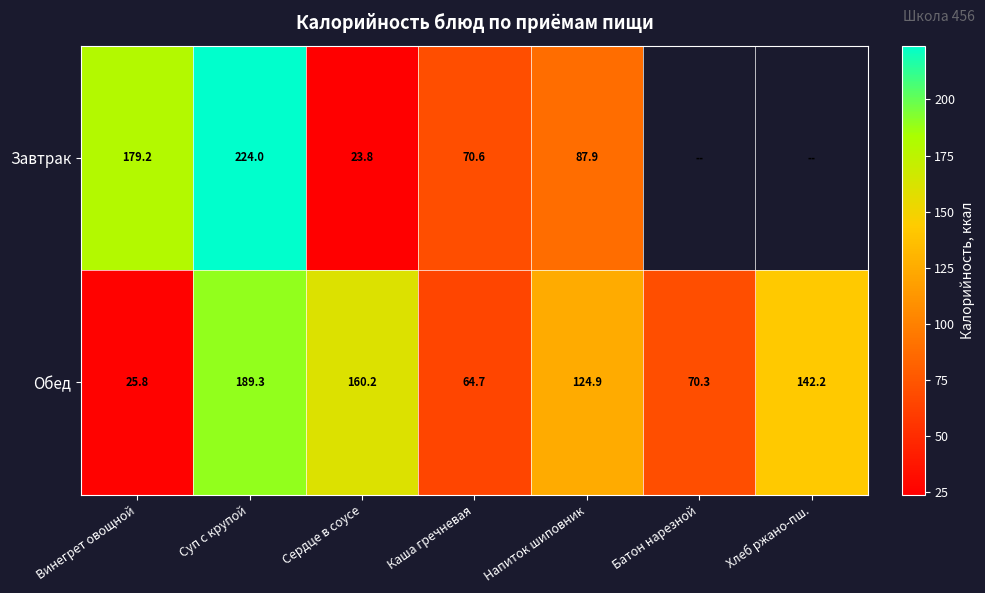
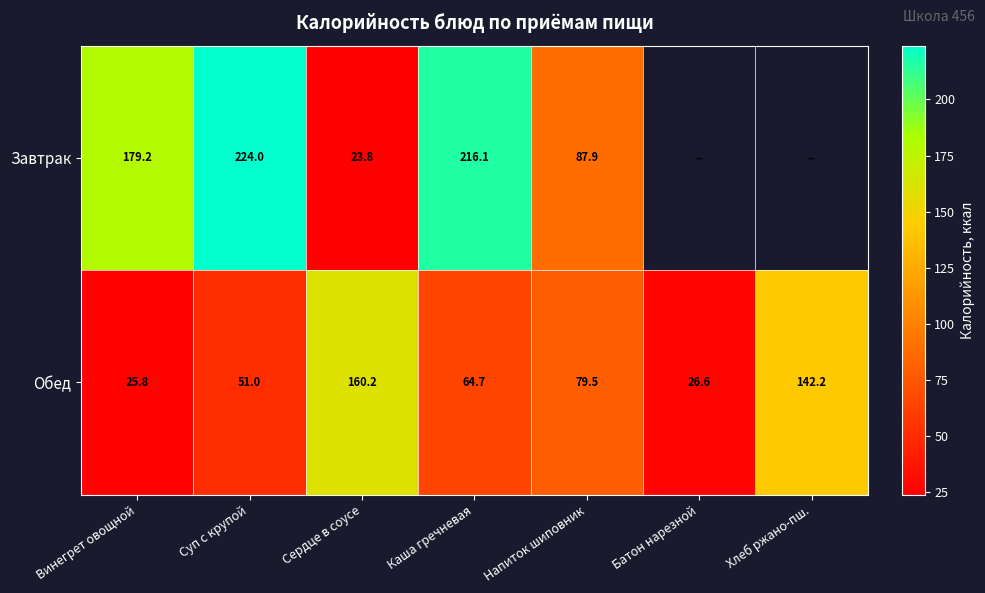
Завтрак, Каша гречневая: 70.6 -> 216.1
Обед, Суп с крупой: 189.3 -> 51.0
Обед, Напиток шиповник: 124.9 -> 79.5
Обед, Батон нарезной: 70.3 -> 26.6
